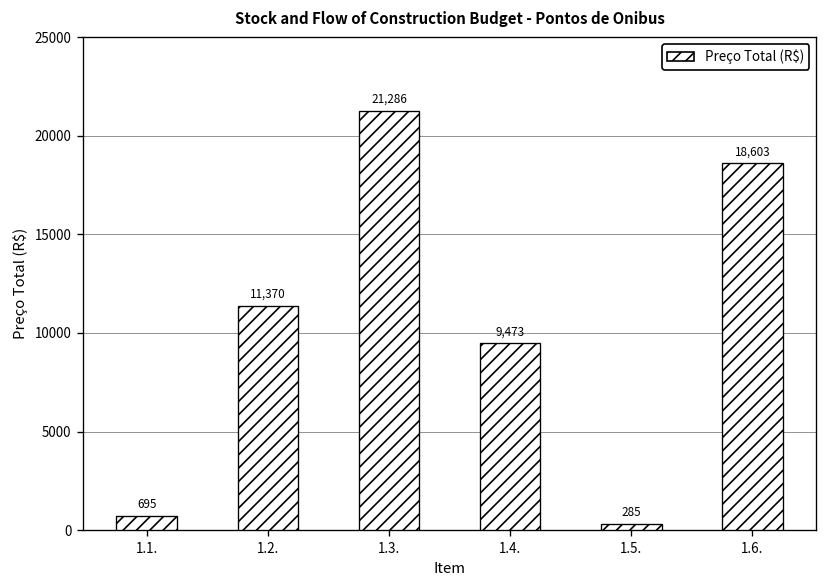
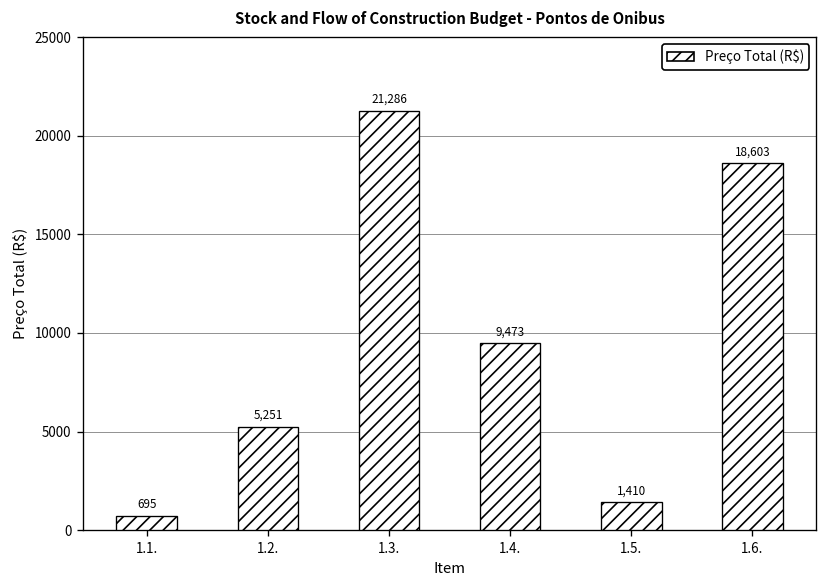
1.2.: 11,370 -> 5,251
1.5.: 285 -> 1,410
